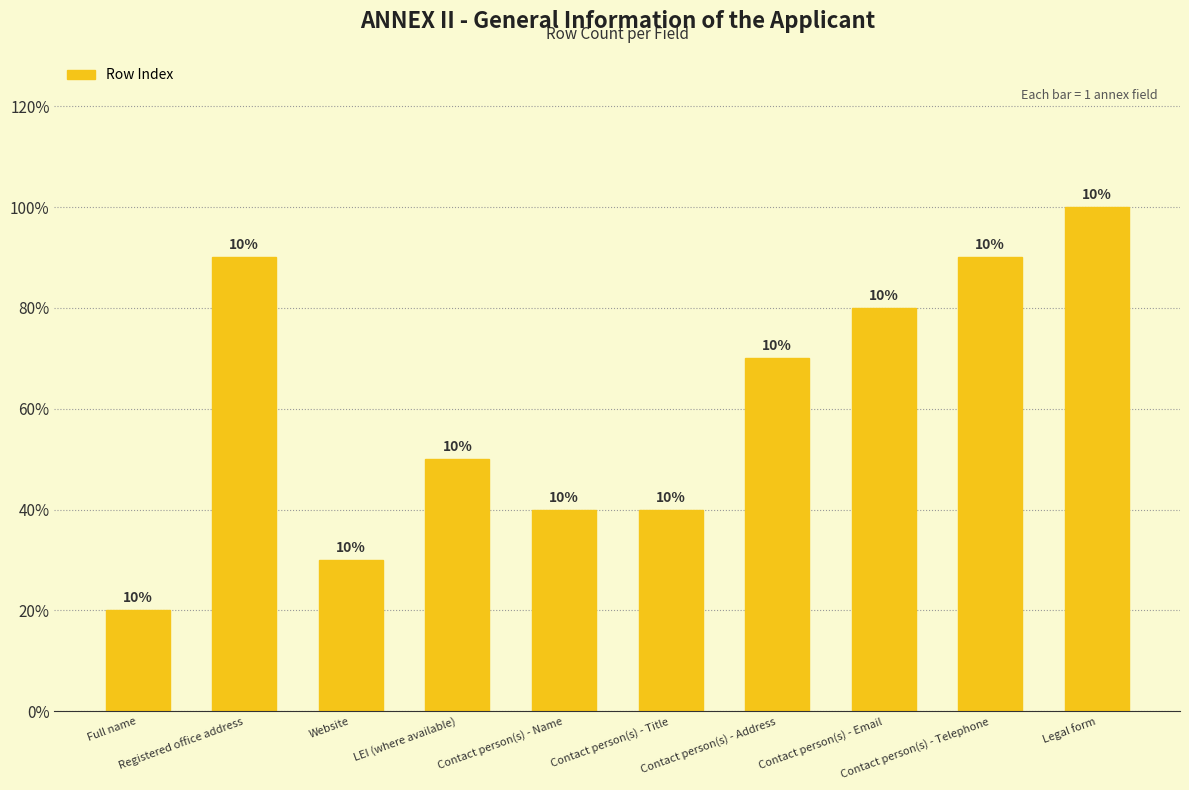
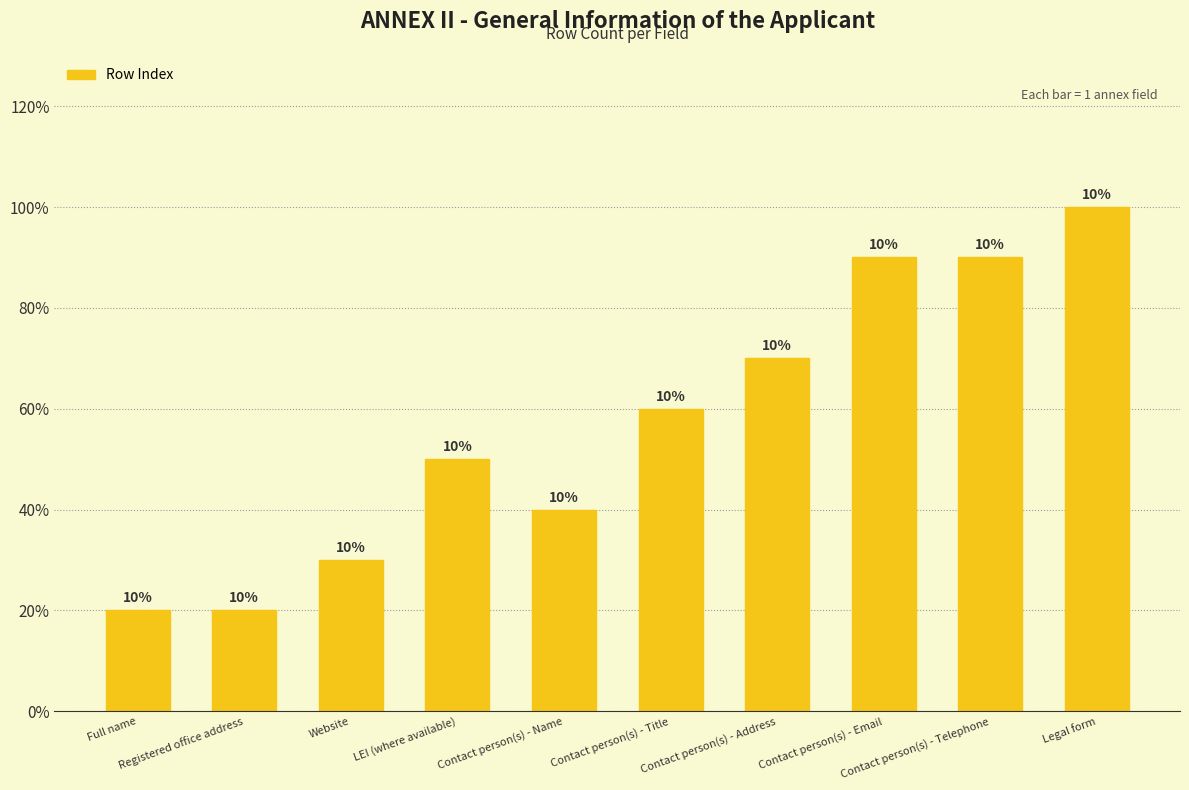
Registered office address: 90% -> 20%
Contact person(s) - Title: 40% -> 60%
Contact person(s) - Email: 80% -> 90%
